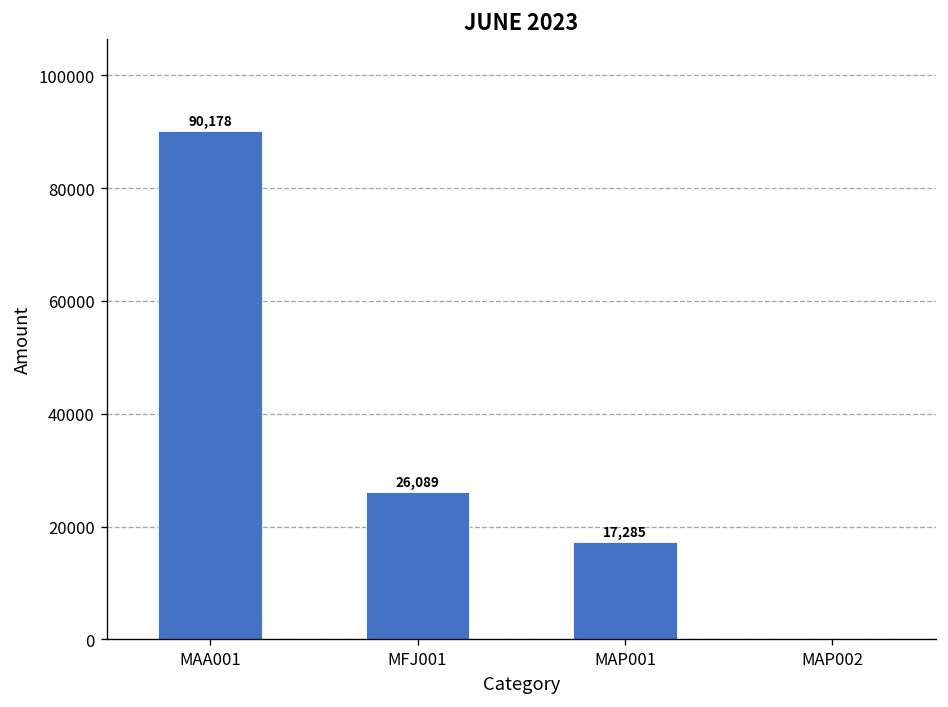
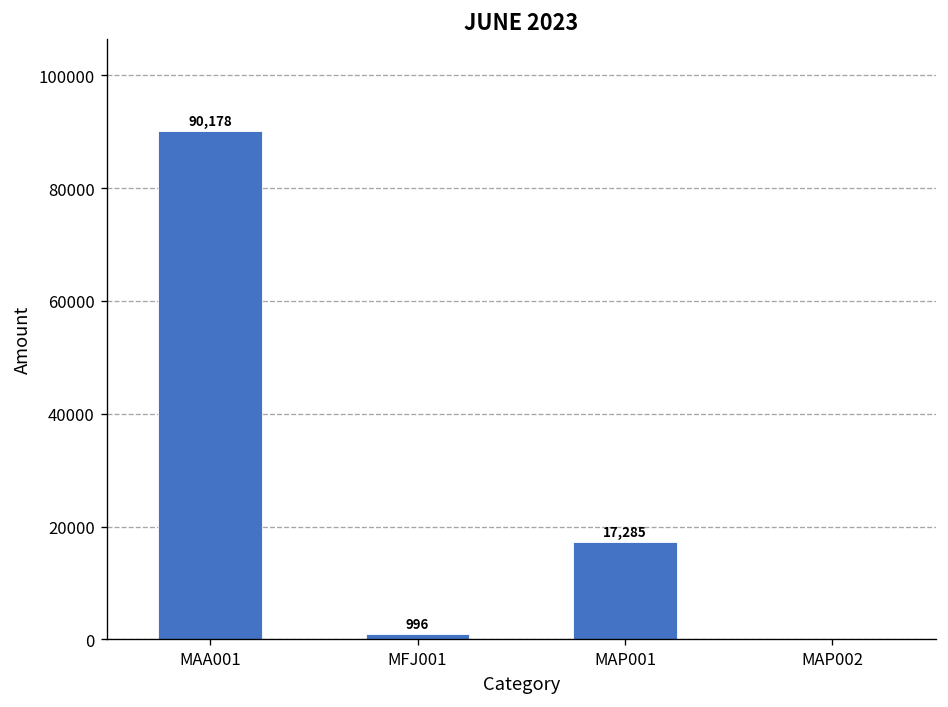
MFJ001: 26,089 -> 996
